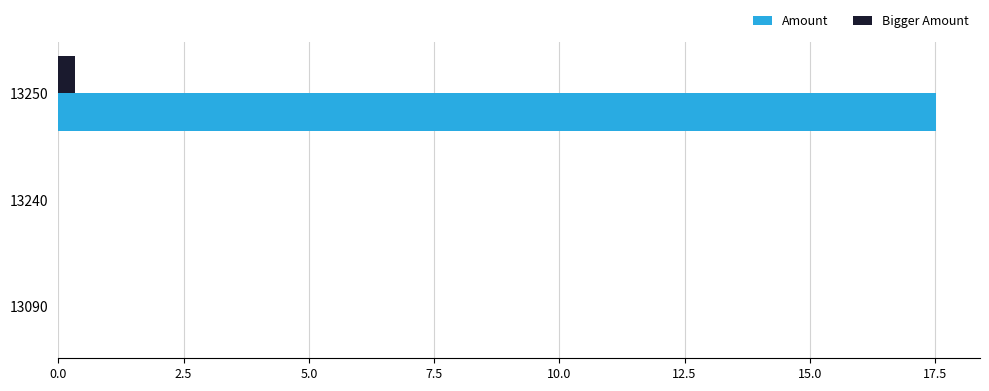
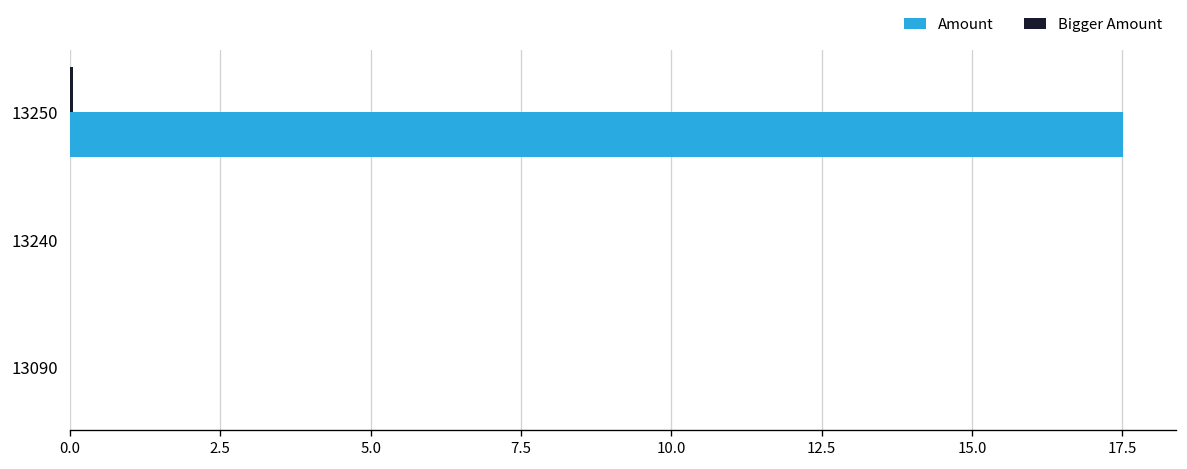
Bigger Amount, 13250: 0.3 -> 0.0
